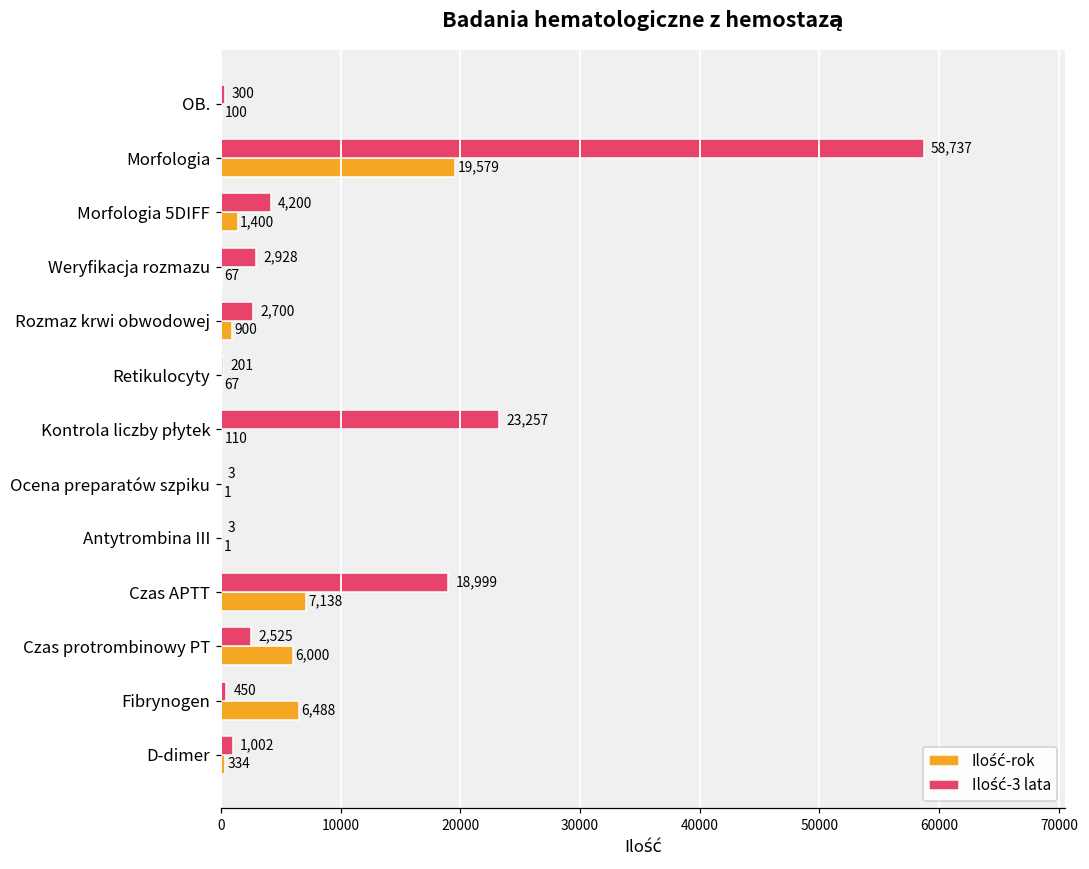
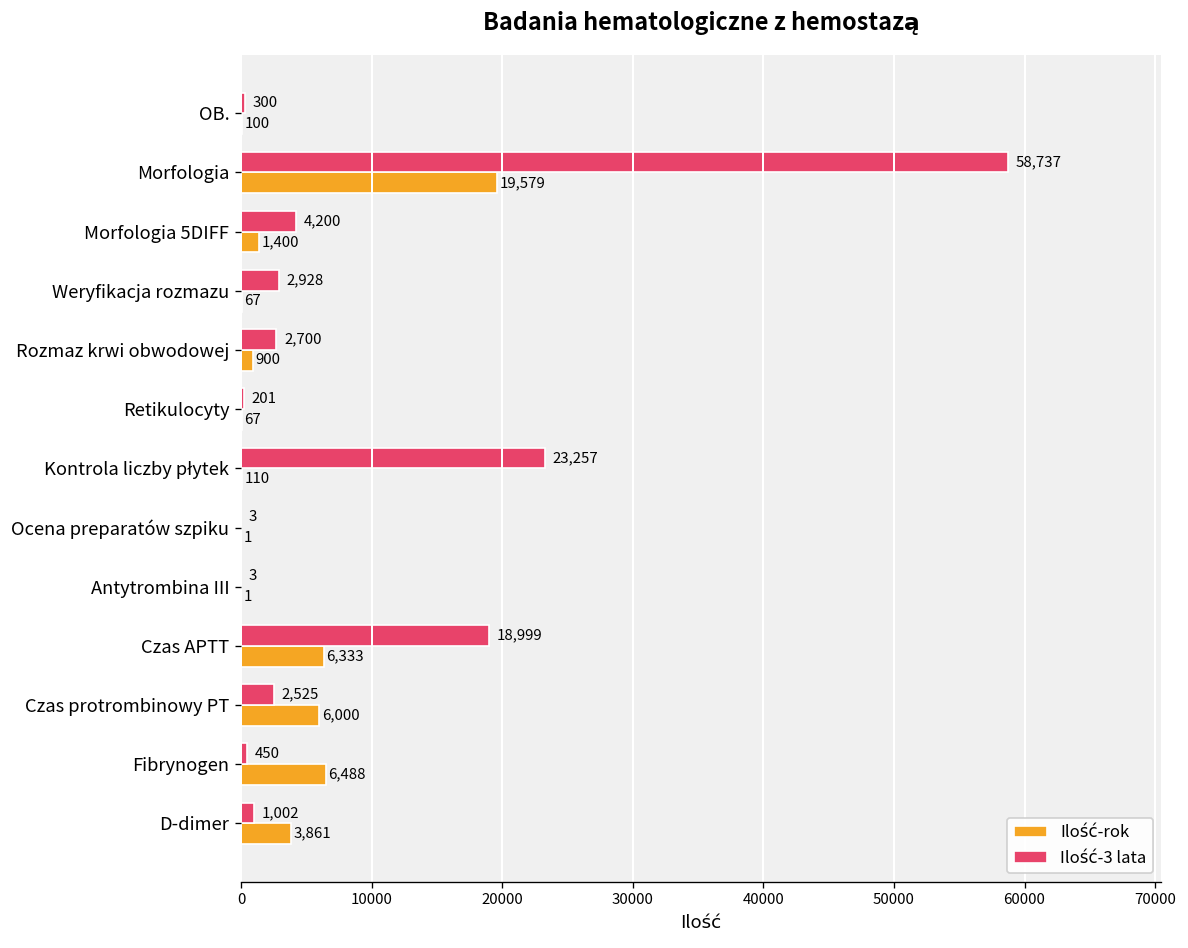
Ilość-rok, Czas APTT: 7,138 -> 6,333
Ilość-rok, D-dimer: 334 -> 3,861
